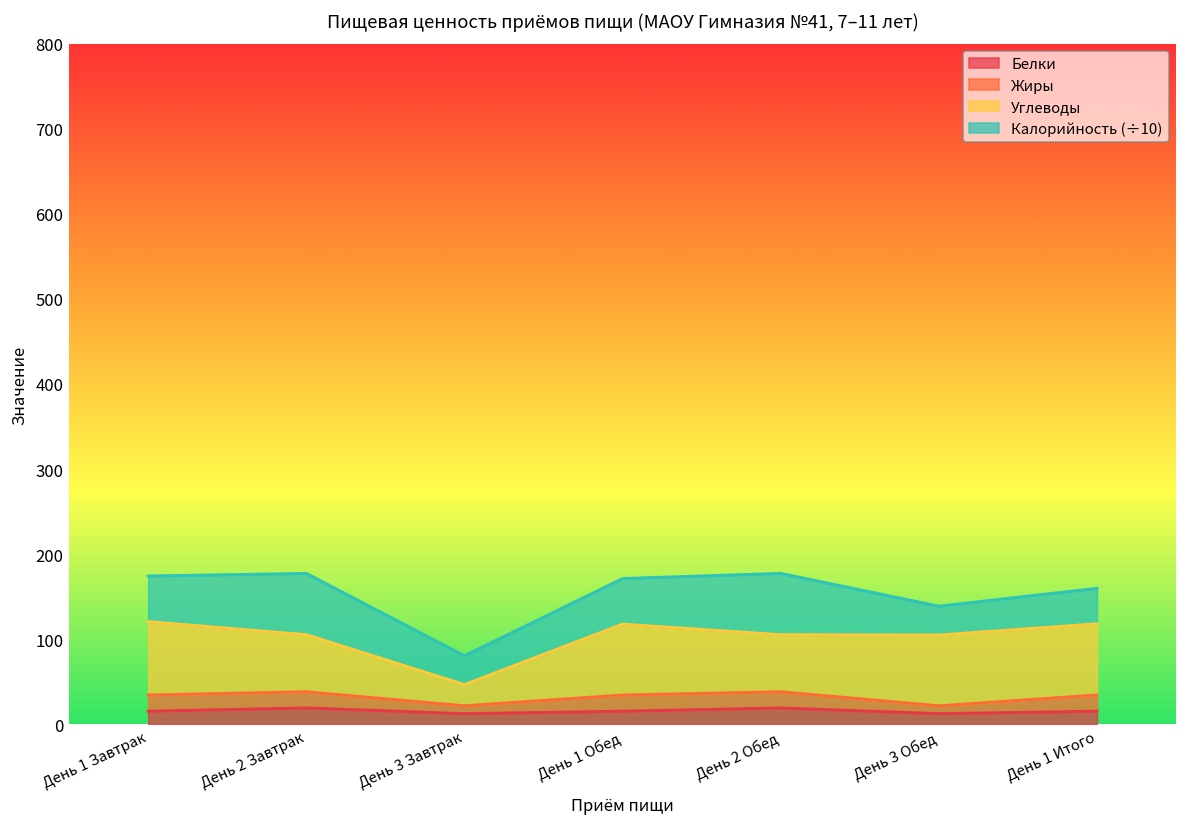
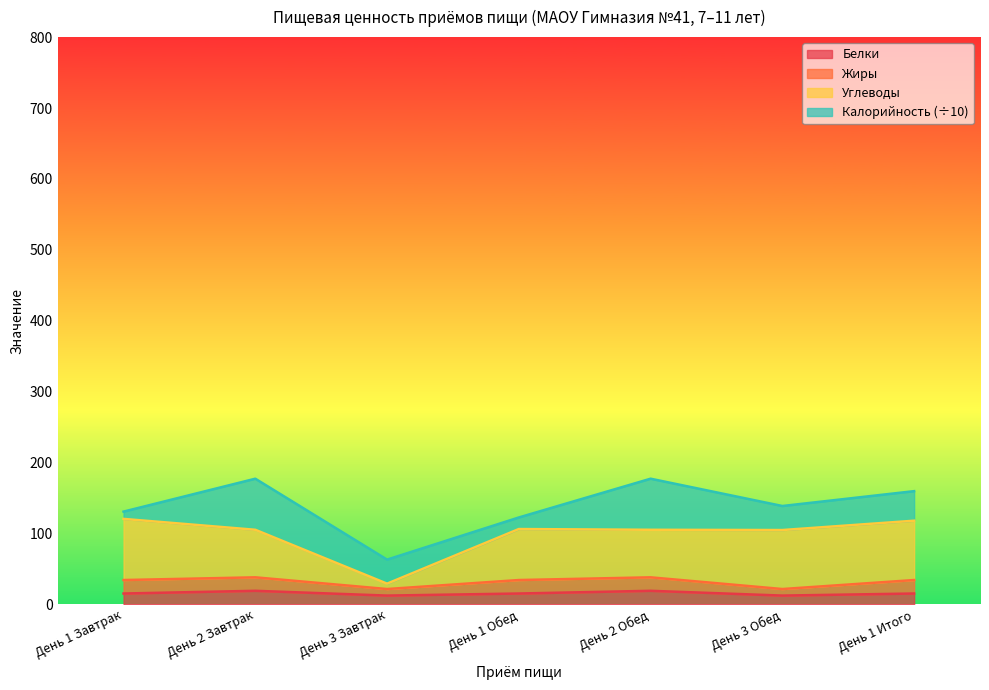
Калорийность (÷10), День 1 Завтрак: 50 -> 10
Углеводы, День 3 Завтрак: 20 -> 10
Углеводы, День 1 Обед: 80 -> 70
Калорийность (÷10), День 1 Обед: 50 -> 20
